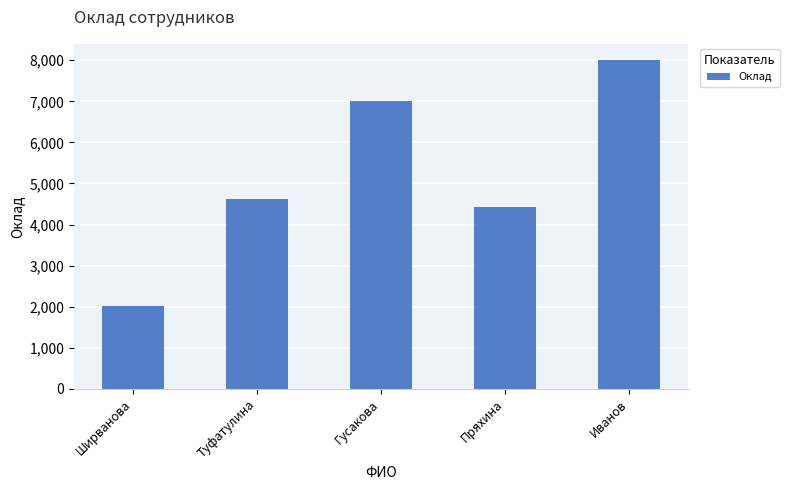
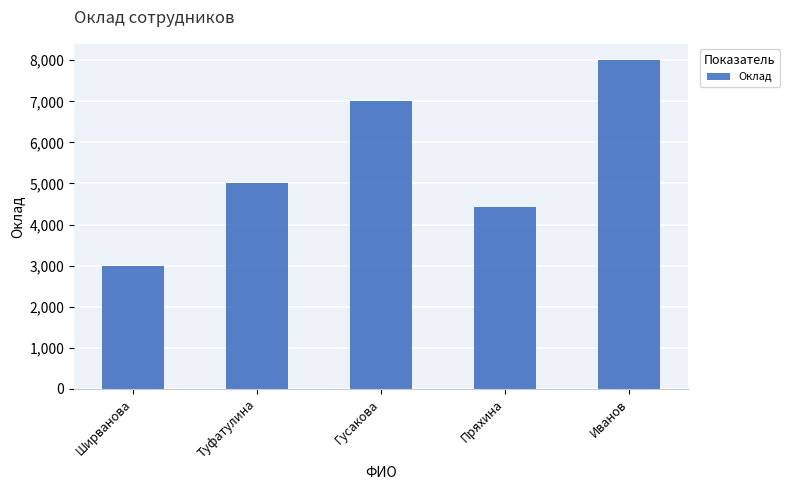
Ширванова: 2,000 -> 3,000
Туфатулина: 4,600 -> 5,000
